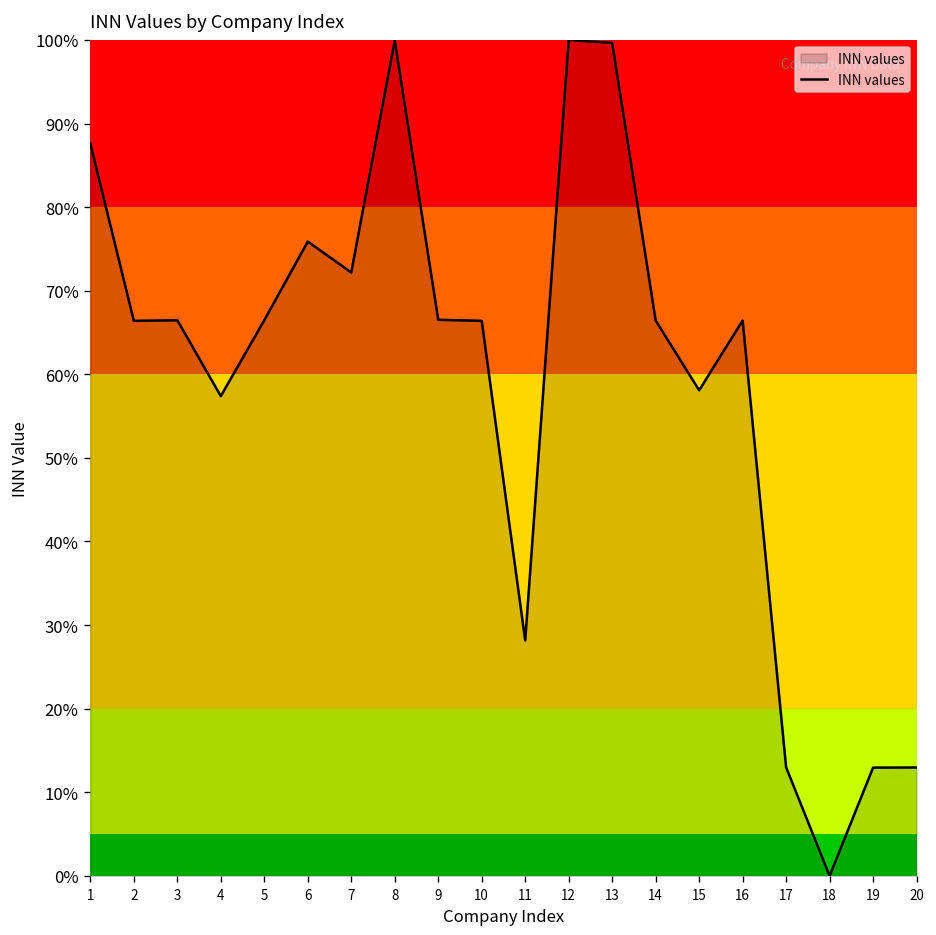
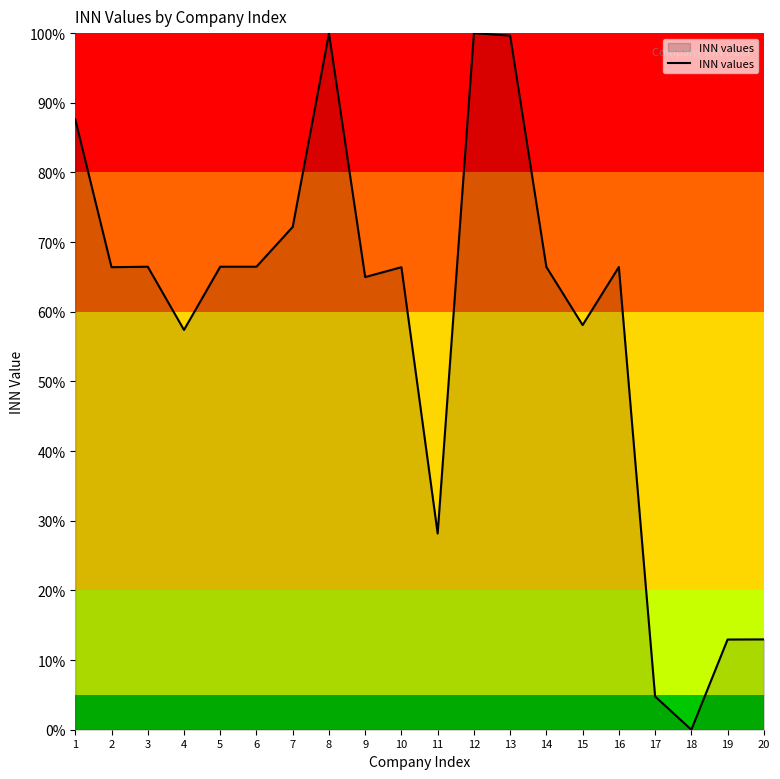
6: 76% -> 66%
9: 67% -> 65%
17: 13% -> 5%
